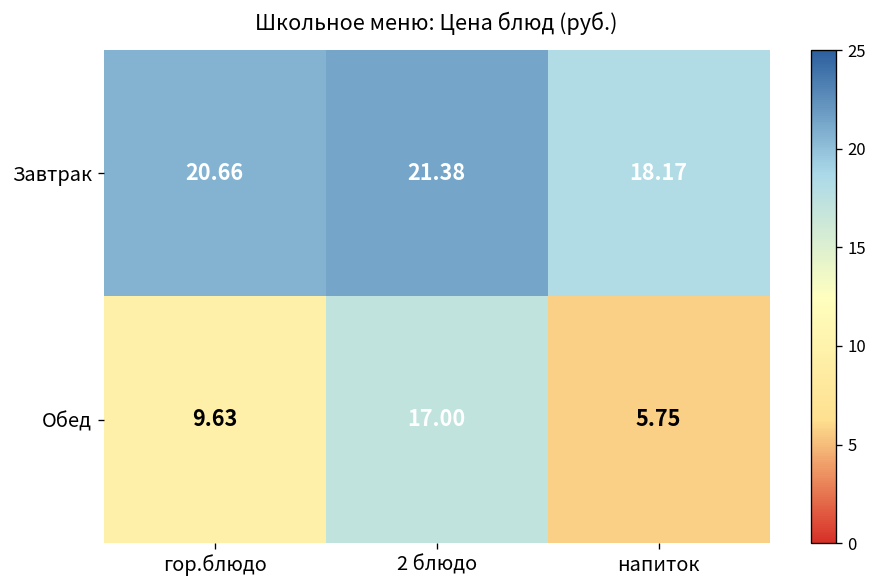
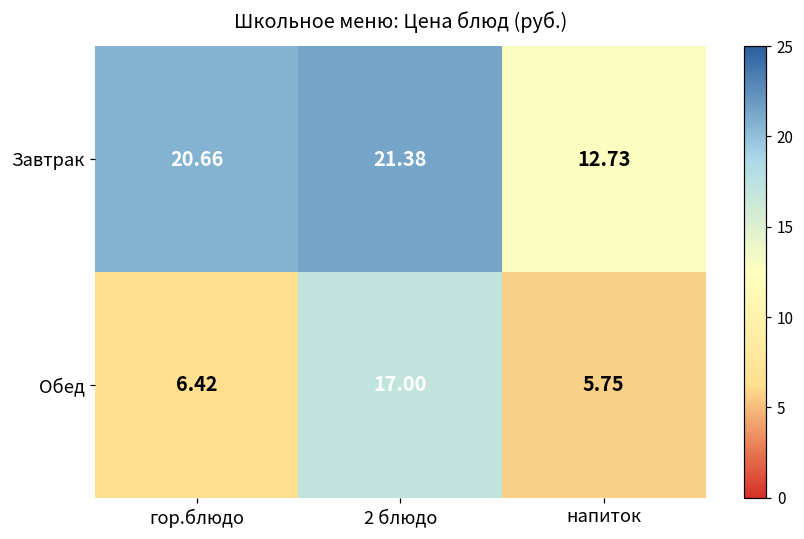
Завтрак, напиток: 18.17 -> 12.73
Обед, гор.блюдо: 9.63 -> 6.42
